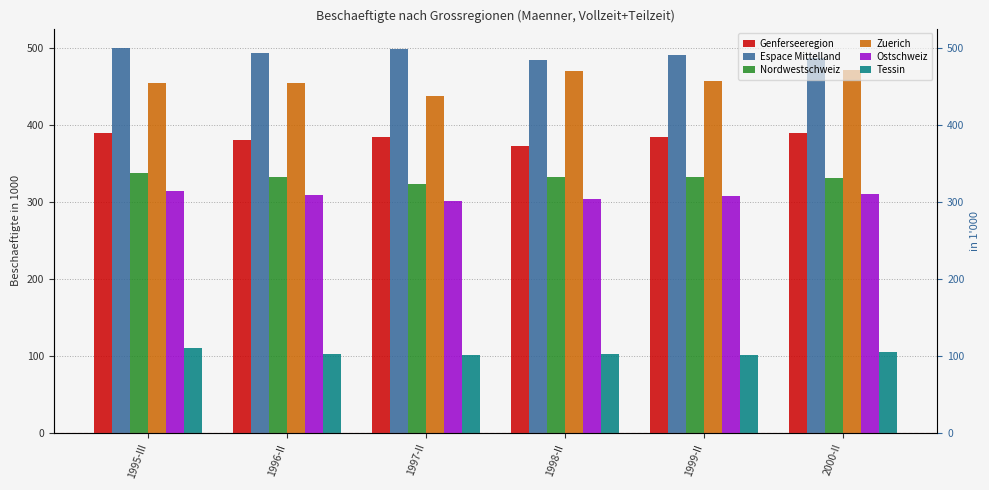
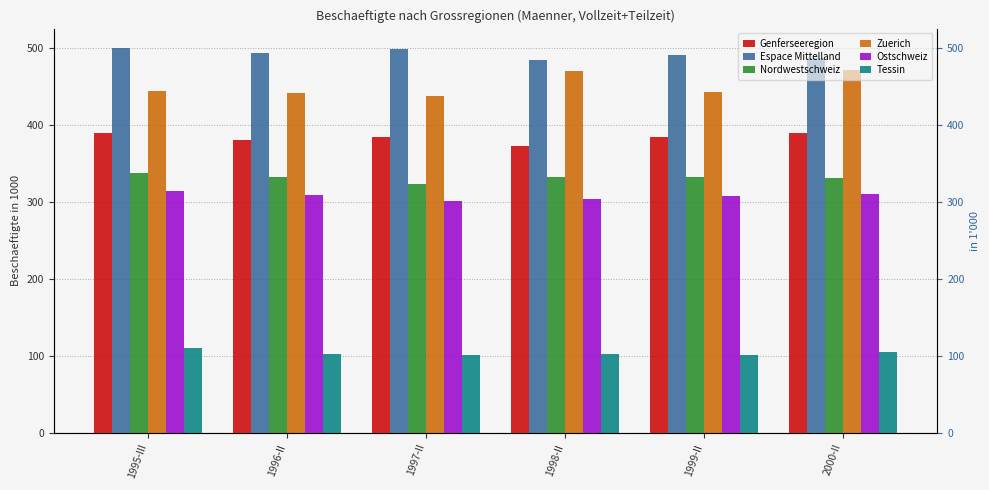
Zuerich, 1995-III: 460 -> 440
Zuerich, 1996-II: 450 -> 440
Zuerich, 1999-II: 460 -> 440
